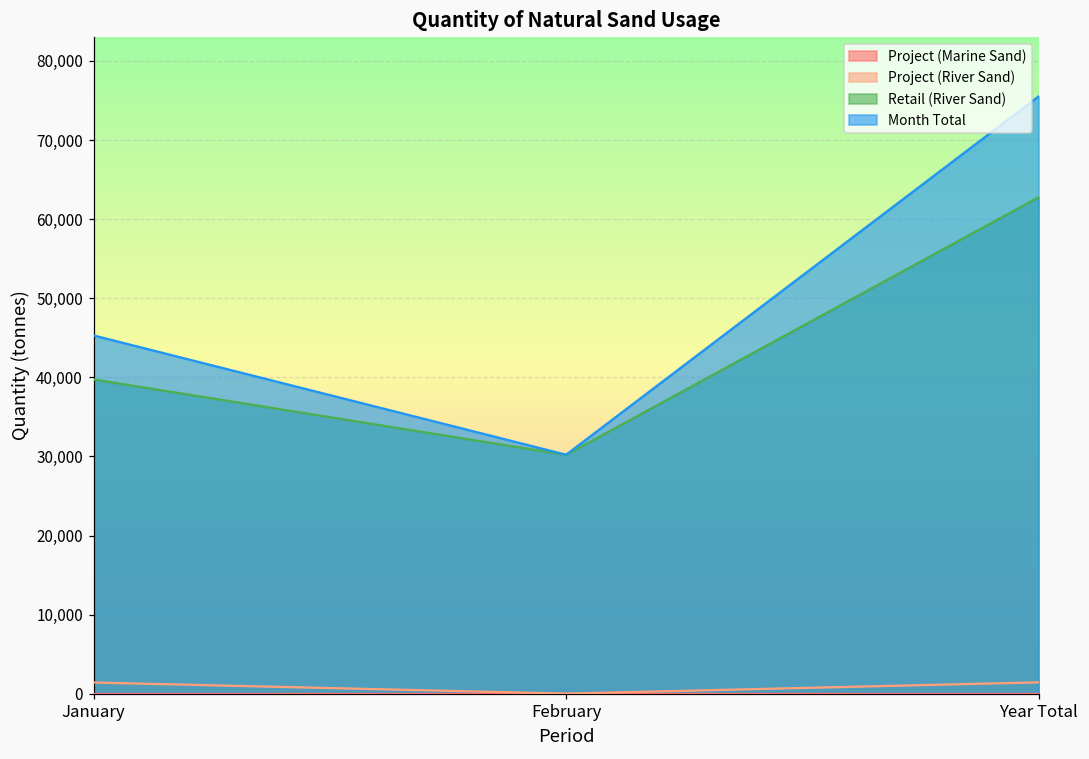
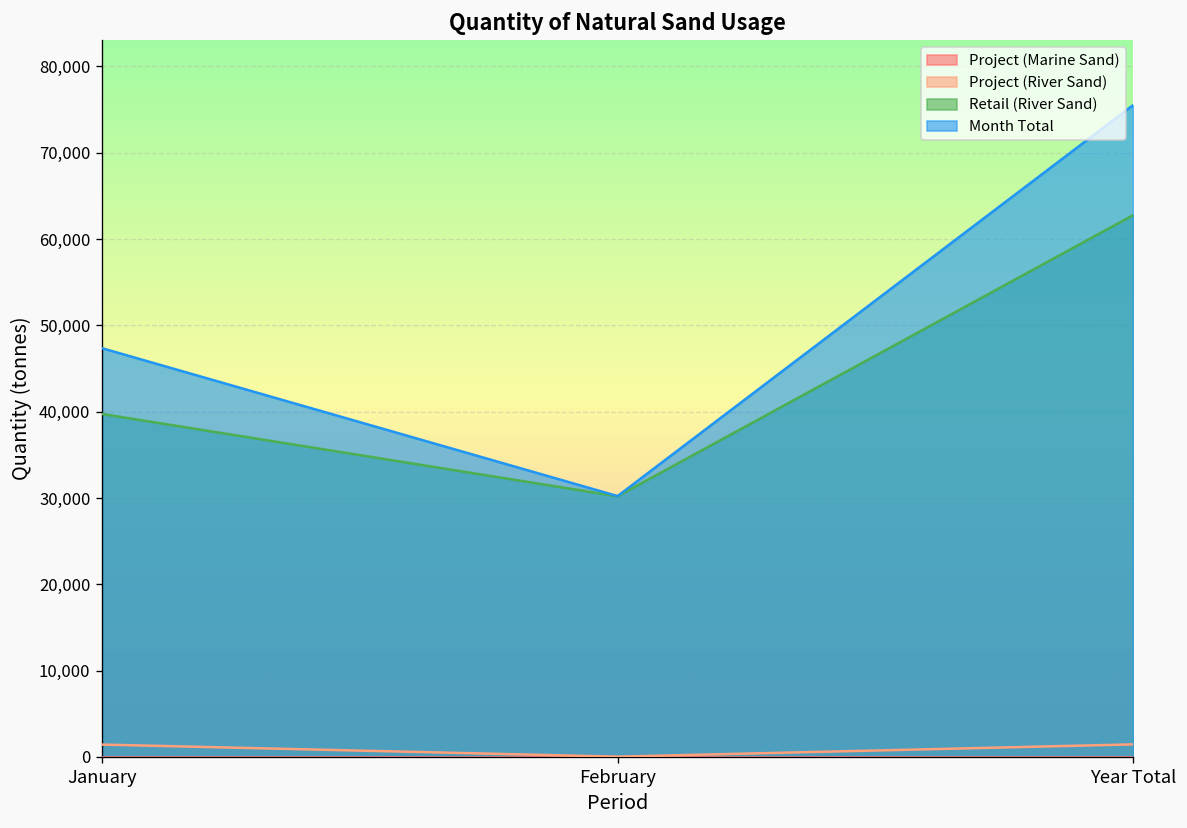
Month Total, January: 45,000 -> 47,000
